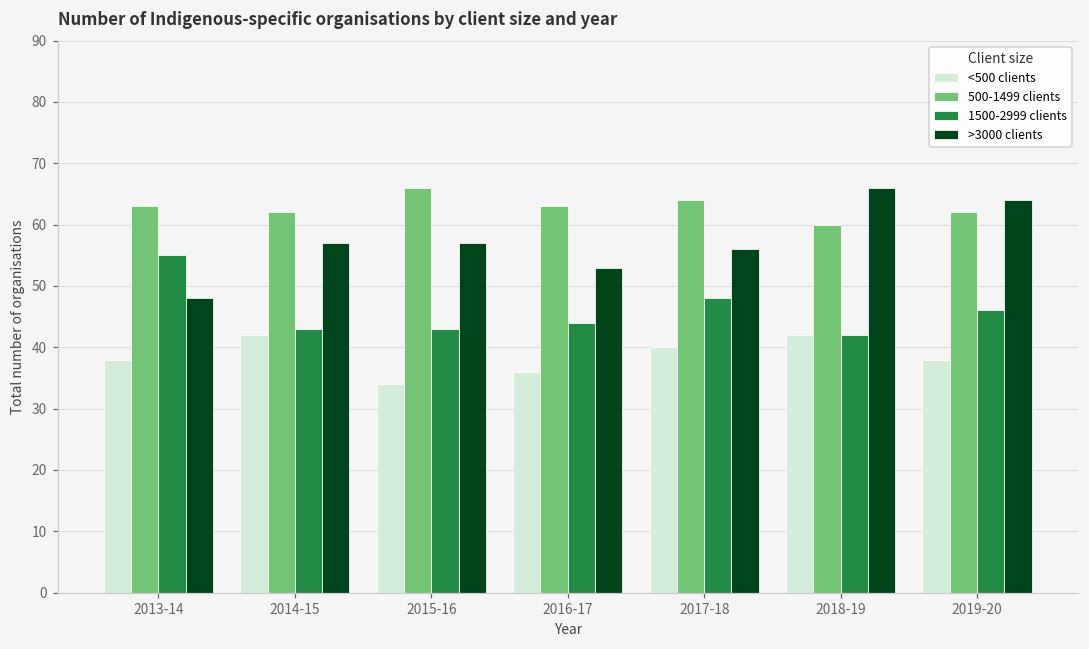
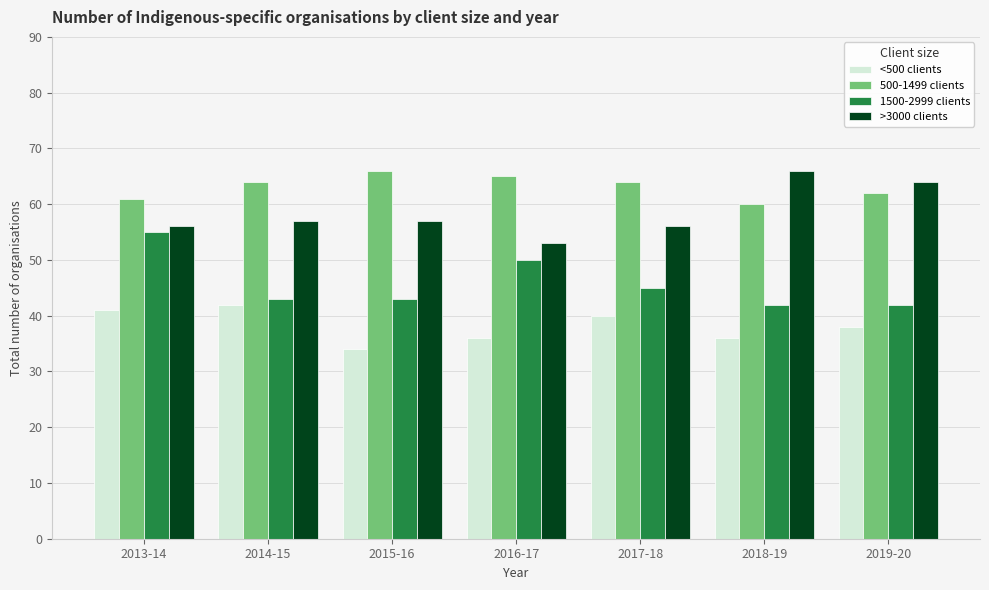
<500 clients, 2013-14: 38 -> 41
500-1499 clients, 2013-14: 63 -> 61
>3000 clients, 2013-14: 48 -> 56
500-1499 clients, 2014-15: 62 -> 64
500-1499 clients, 2016-17: 63 -> 65
1500-2999 clients, 2016-17: 44 -> 50
1500-2999 clients, 2017-18: 48 -> 45
<500 clients, 2018-19: 42 -> 36
1500-2999 clients, 2019-20: 46 -> 42
